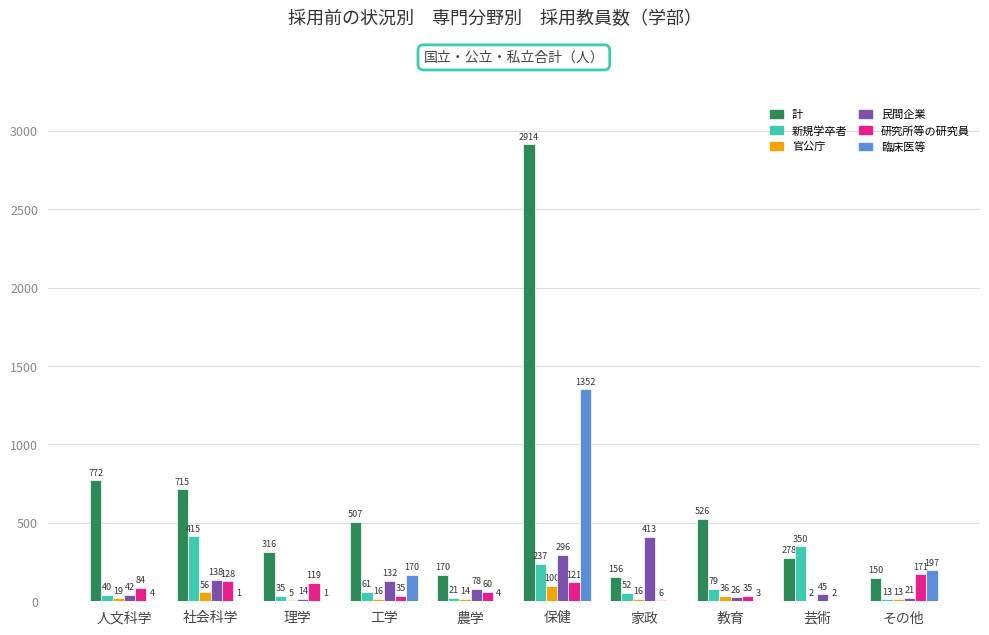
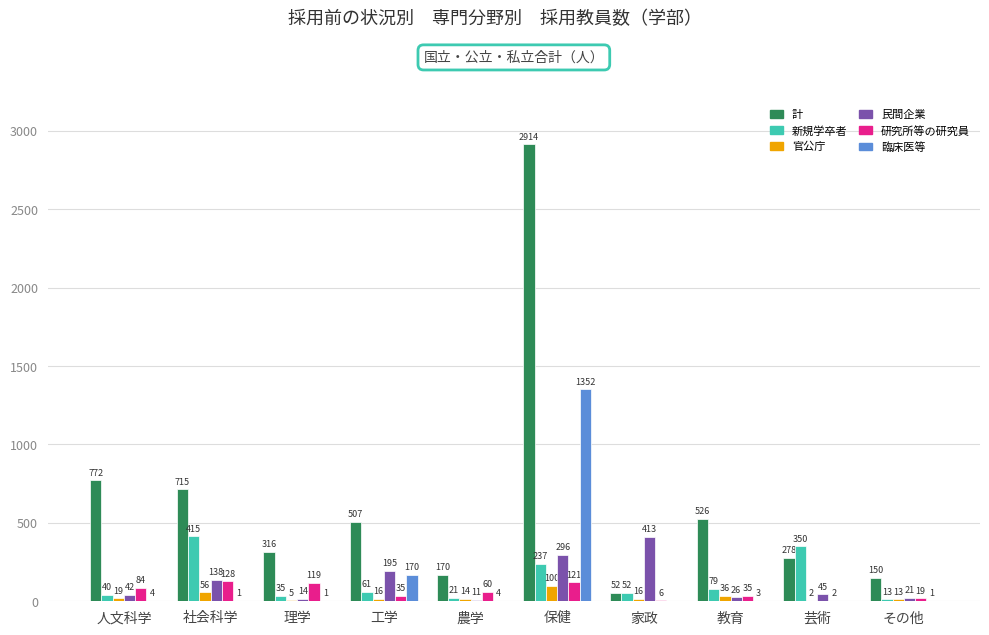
民間企業, 工学: 132 -> 195
民間企業, 農学: 78 -> 11
計, 家政: 156 -> 52
研究所等の研究員, その他: 171 -> 19
臨床医等, その他: 197 -> 1
